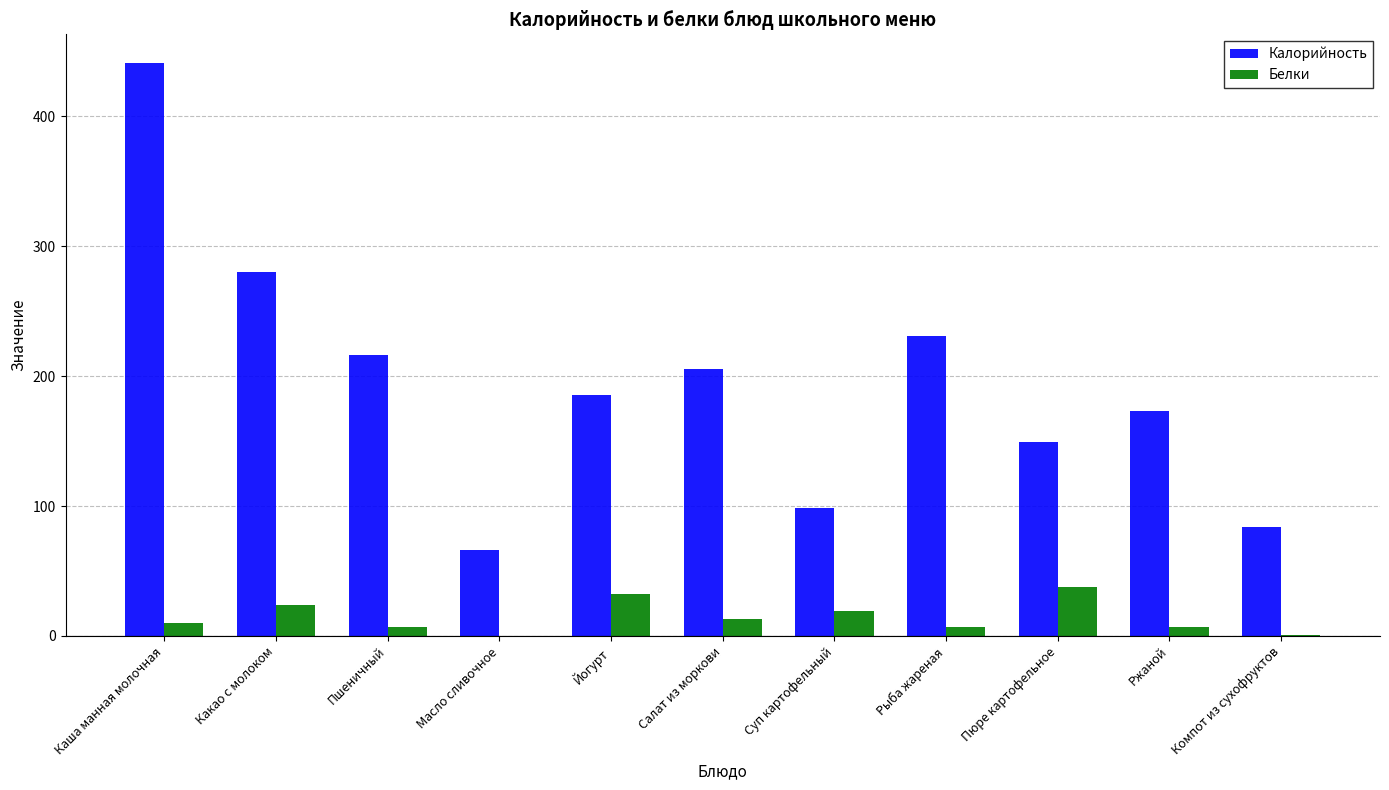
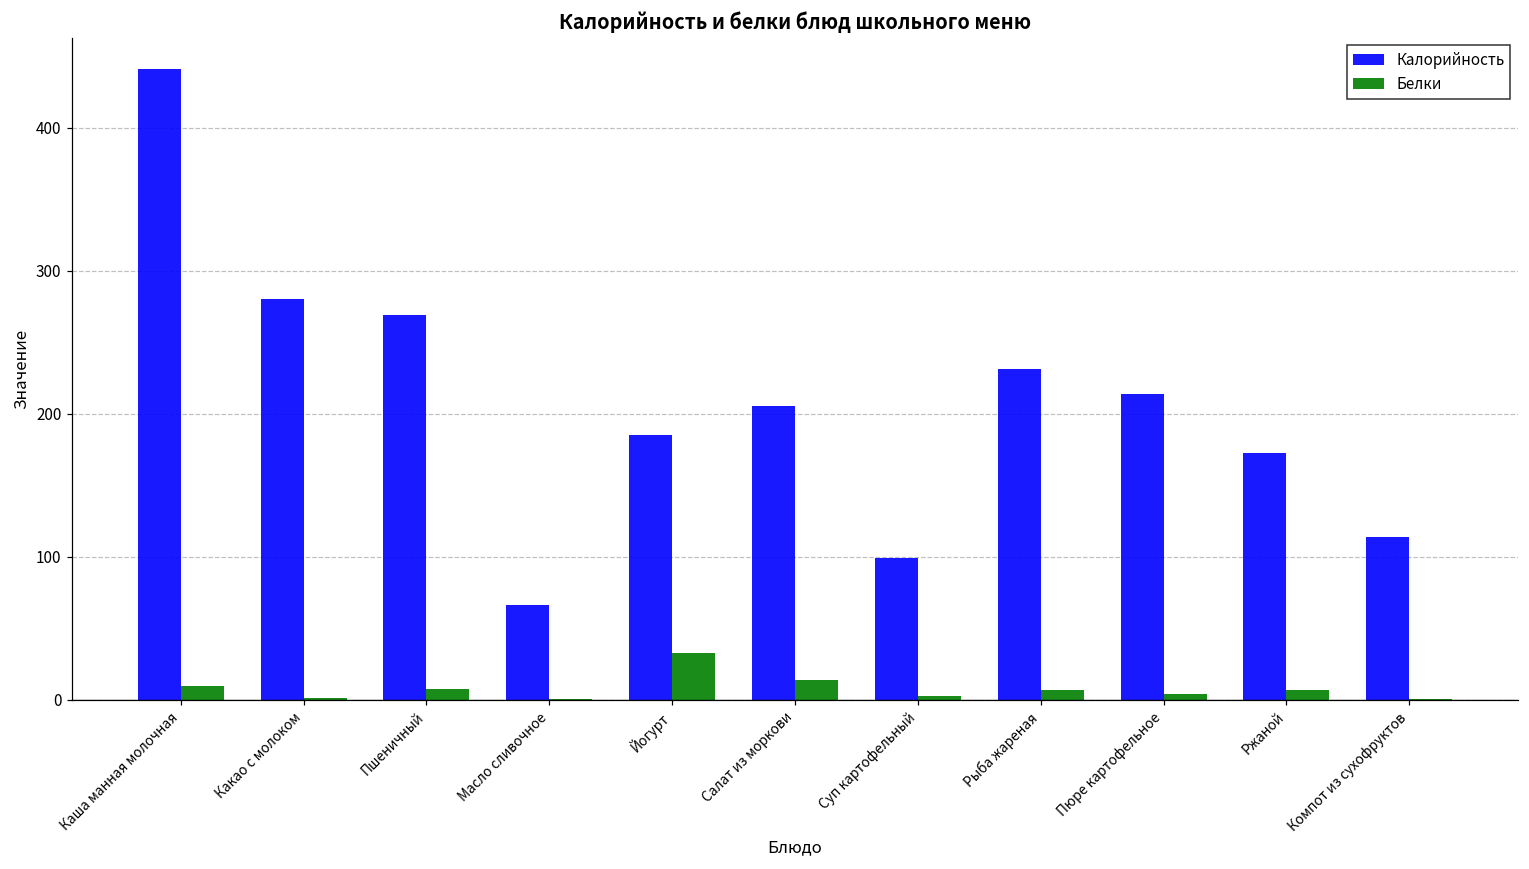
Белки, Какао с молоком: 24 -> 1
Калорийность, Пшеничный: 216 -> 269
Белки, Суп картофельный: 19 -> 2
Калорийность, Пюре картофельное: 149 -> 214
Белки, Пюре картофельное: 38 -> 4
Калорийность, Компот из сухофруктов: 84 -> 114
